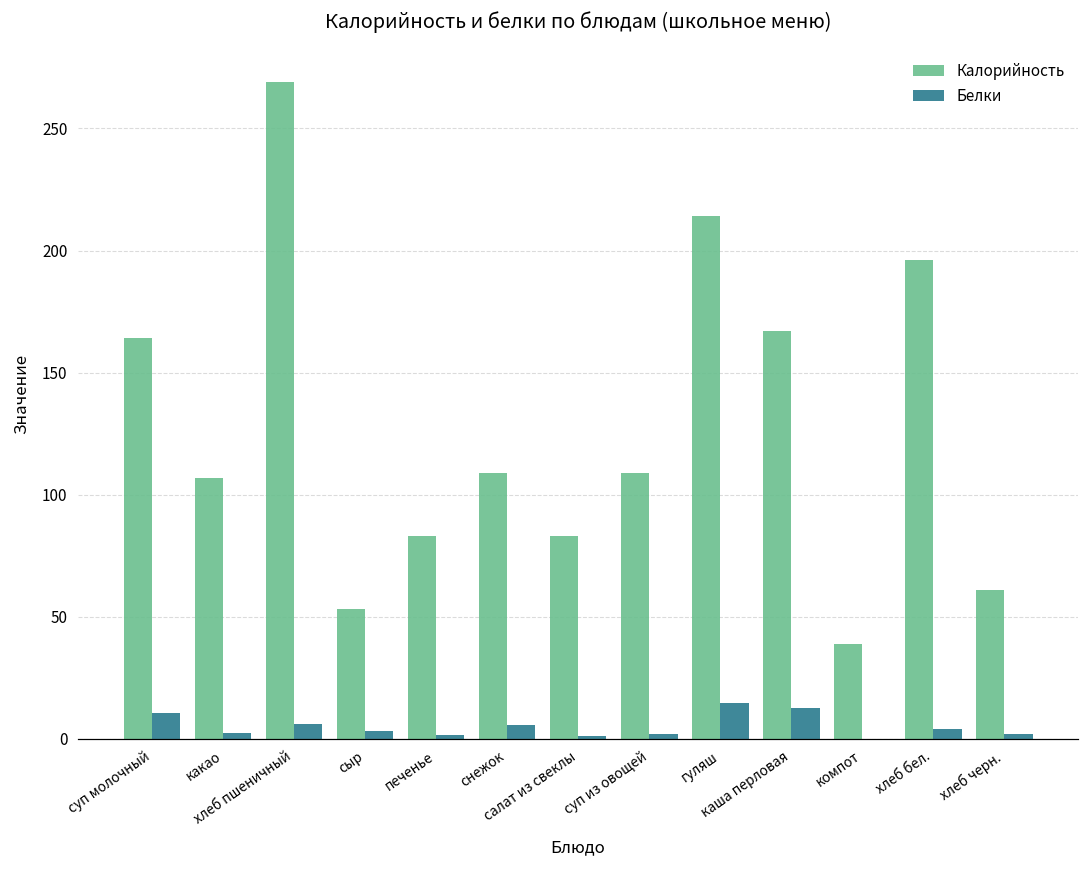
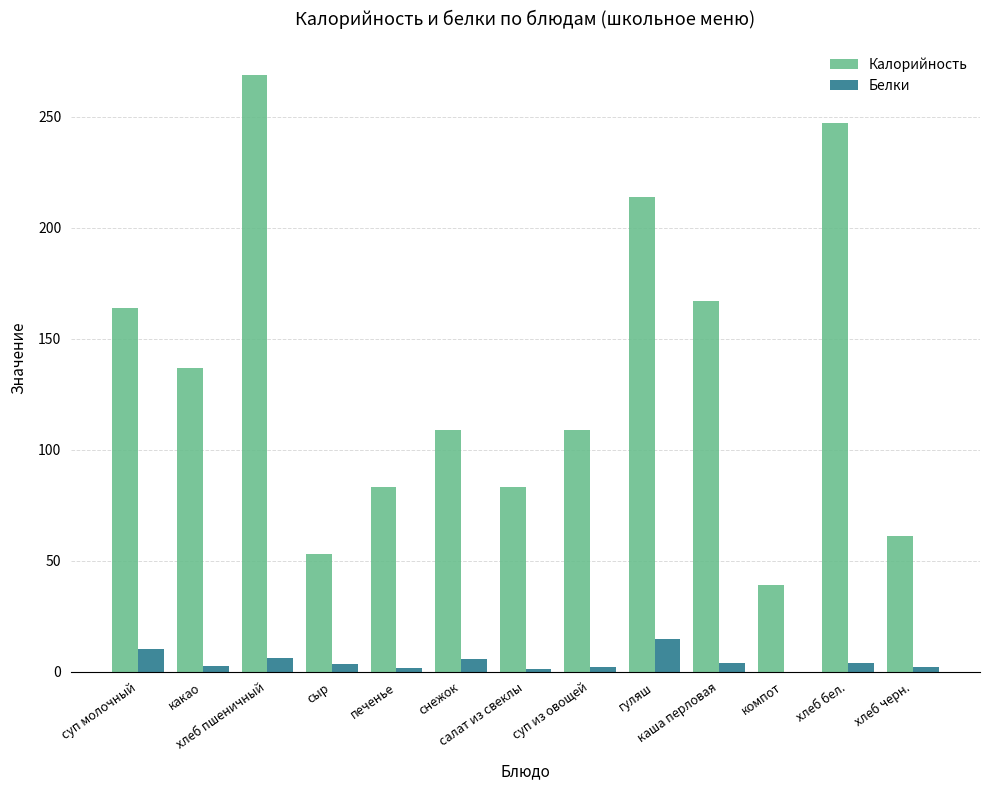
Калорийность, какао: 107 -> 137
Белки, каша перловая: 13 -> 4
Калорийность, хлеб бел.: 196 -> 247
